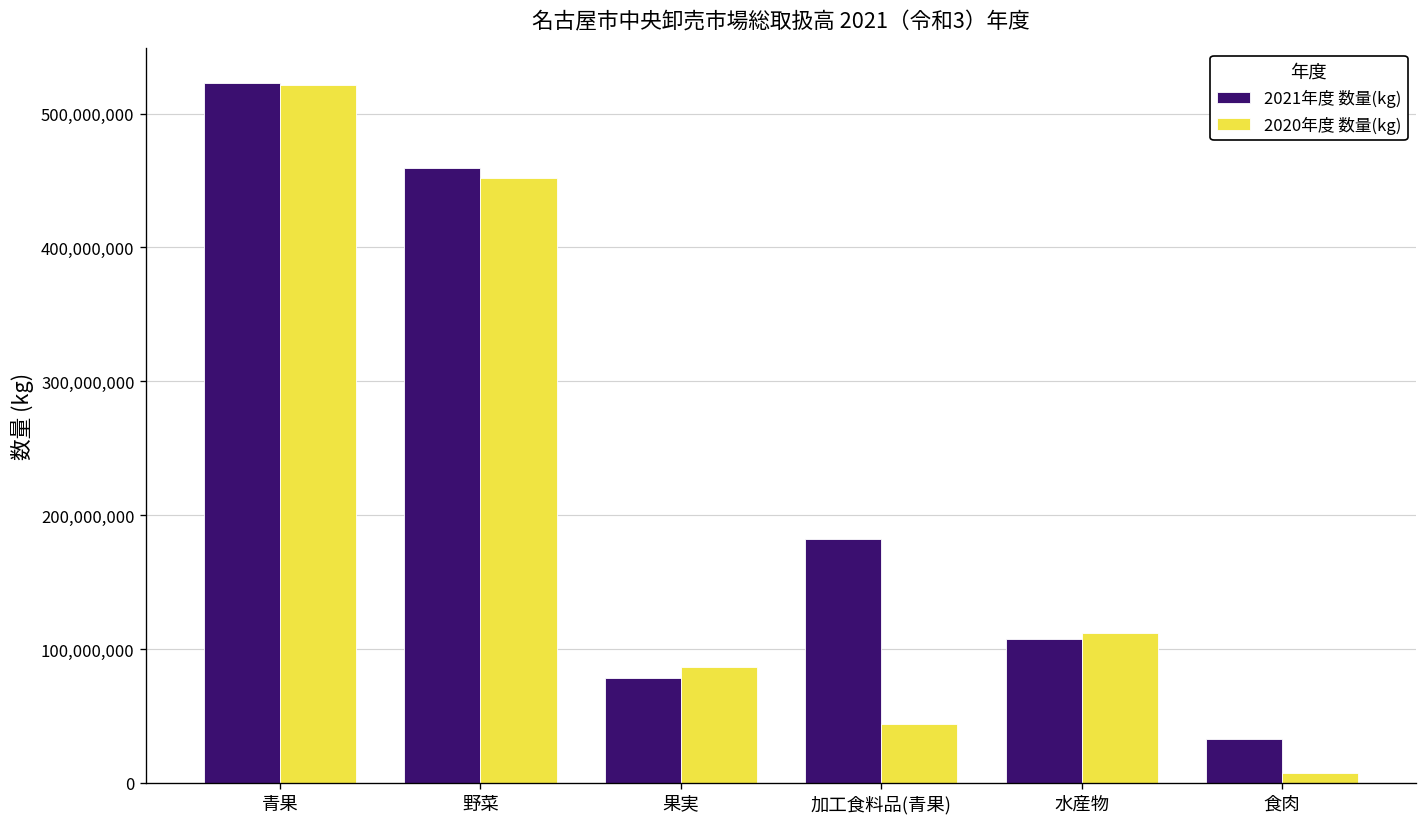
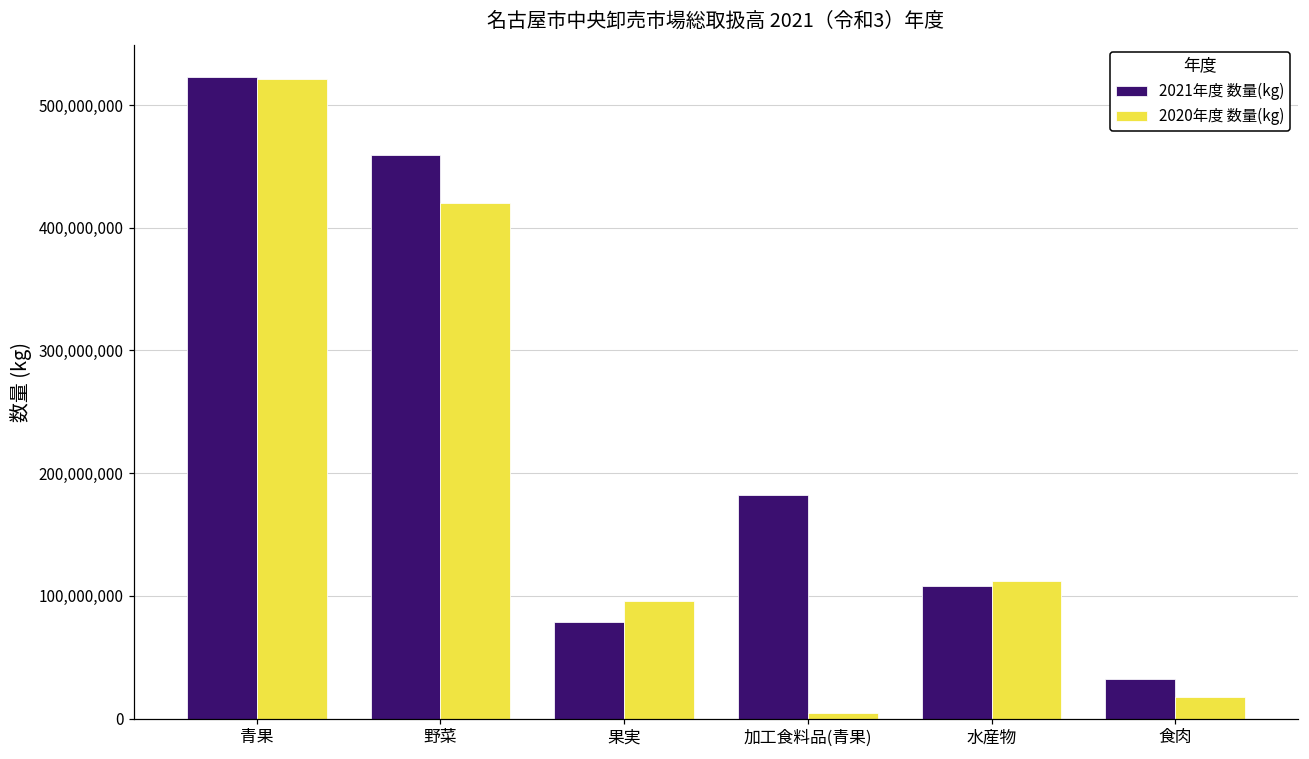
2020年度 数量(kg), 野菜: 452,000,000 -> 421,000,000
2020年度 数量(kg), 果実: 87,000,000 -> 96,000,000
2020年度 数量(kg), 加工食料品(青果): 44,000,000 -> 5,000,000
2020年度 数量(kg), 食肉: 8,000,000 -> 18,000,000
